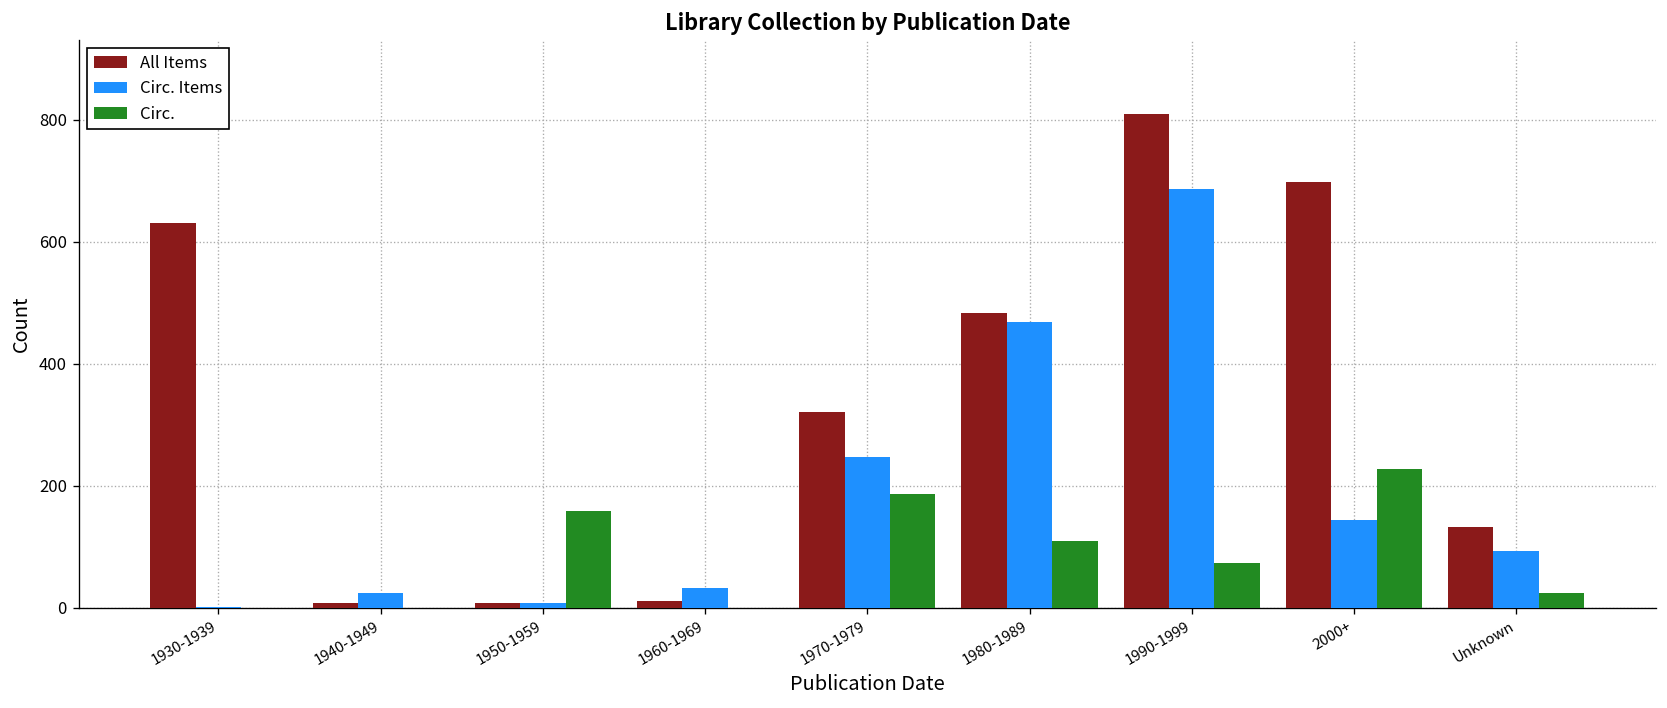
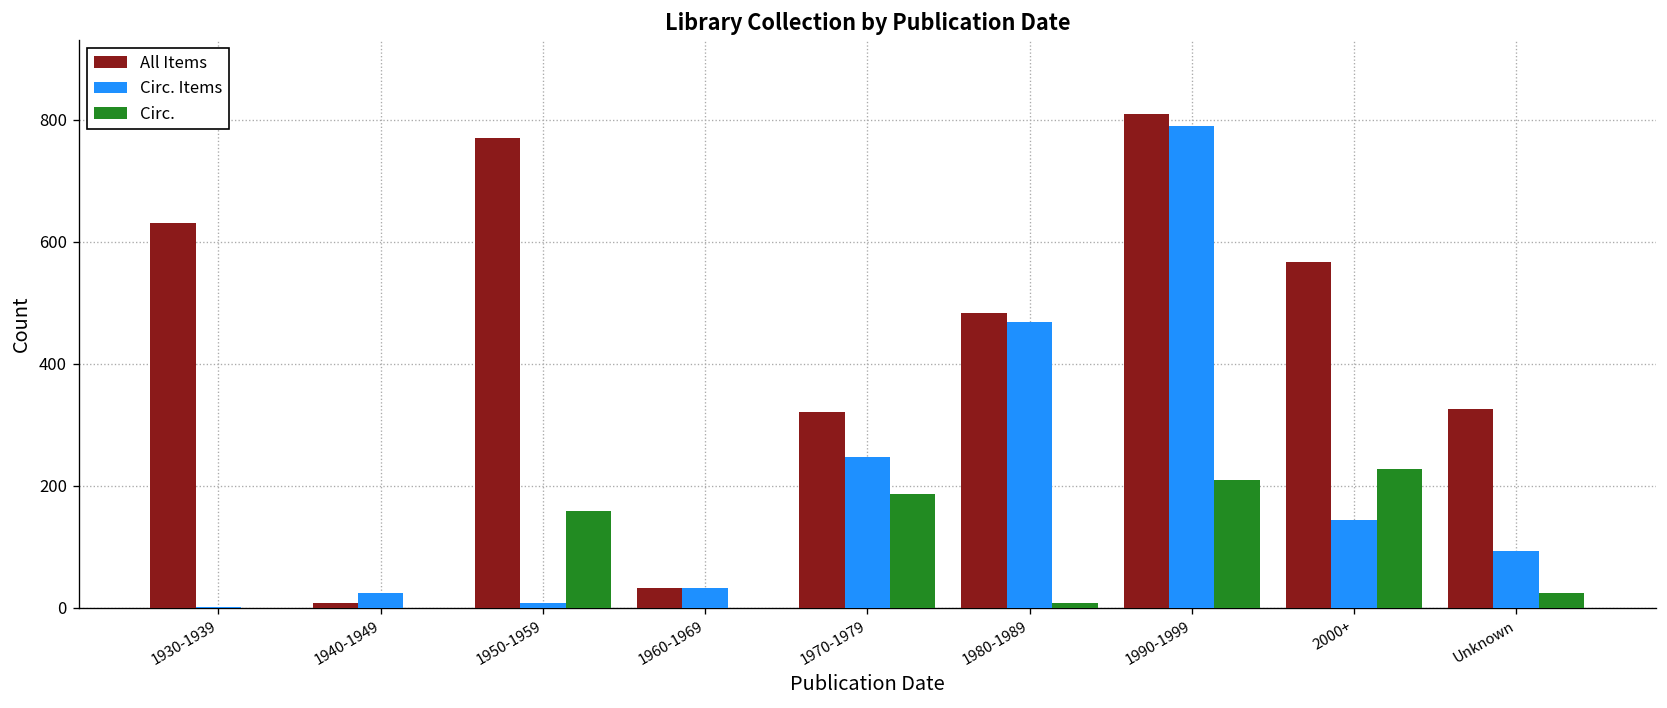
All Items, 1950-1959: 10 -> 770
All Items, 1960-1969: 10 -> 30
Circ., 1980-1989: 110 -> 10
Circ. Items, 1990-1999: 690 -> 790
Circ., 1990-1999: 70 -> 210
All Items, 2000+: 700 -> 570
All Items, Unknown: 130 -> 330
